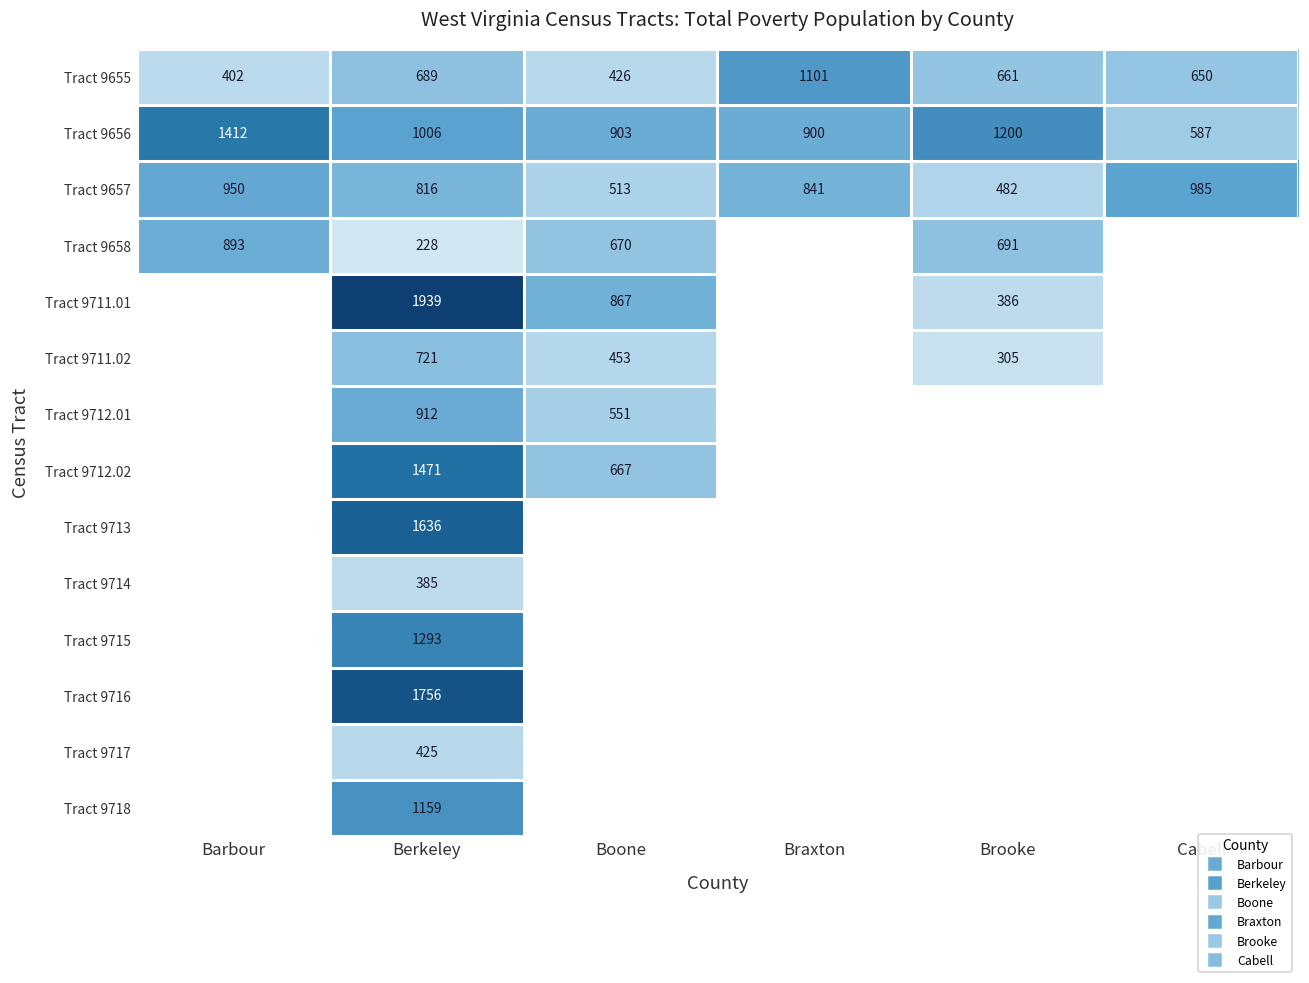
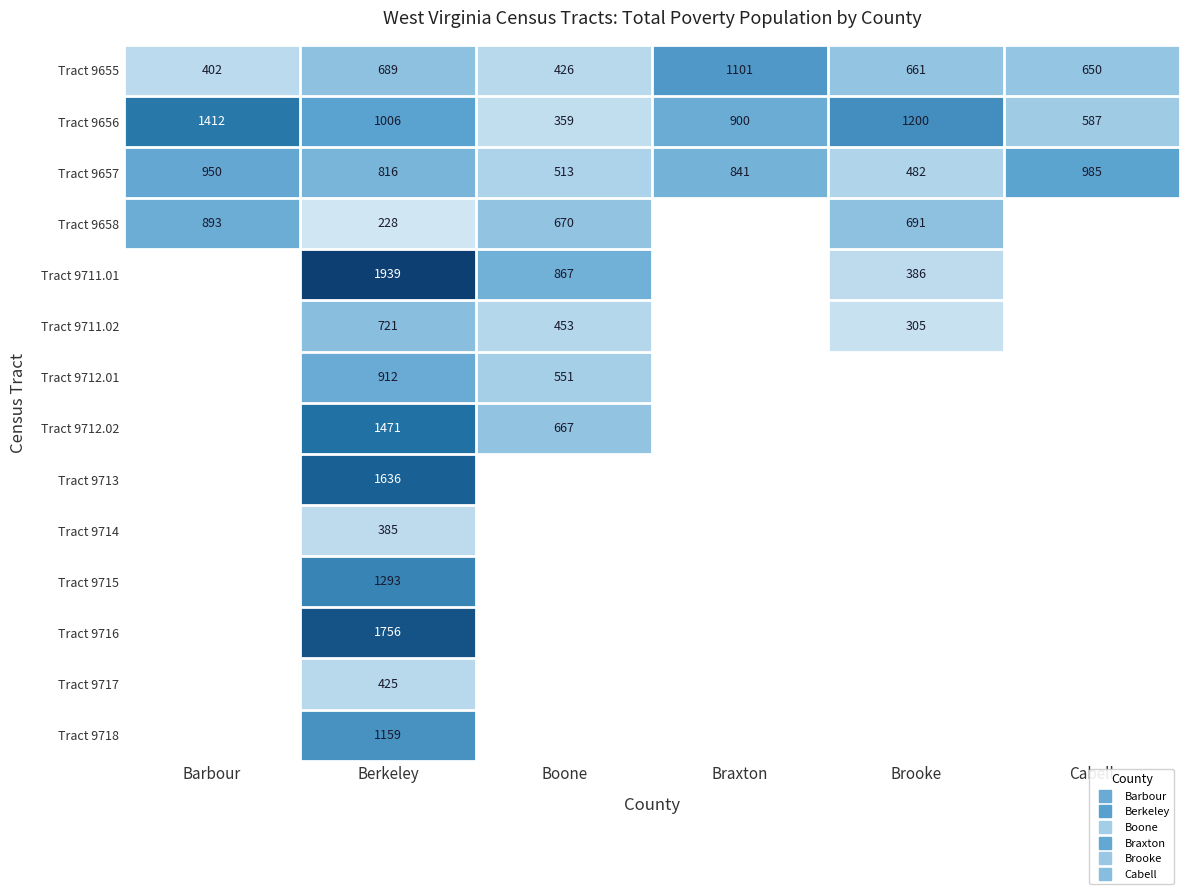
Tract 9656, Boone: 903 -> 359
